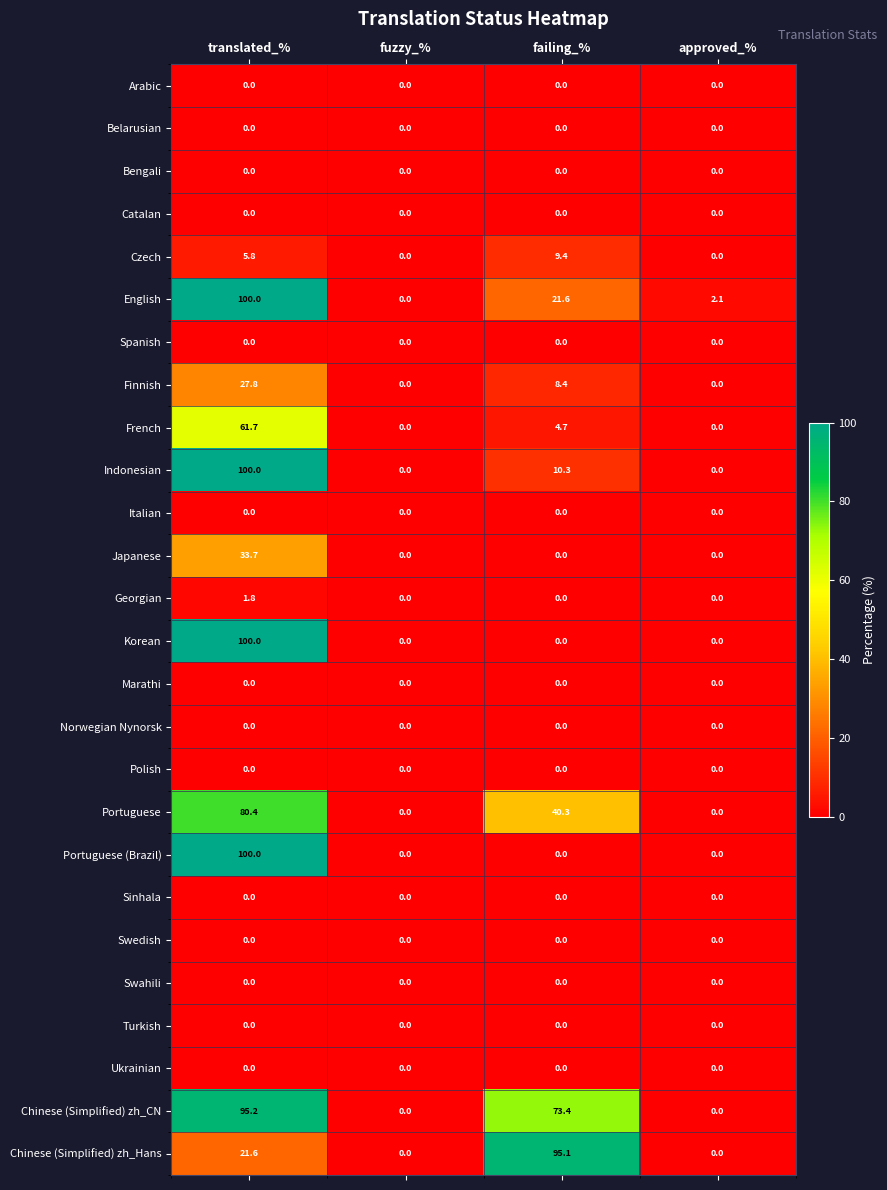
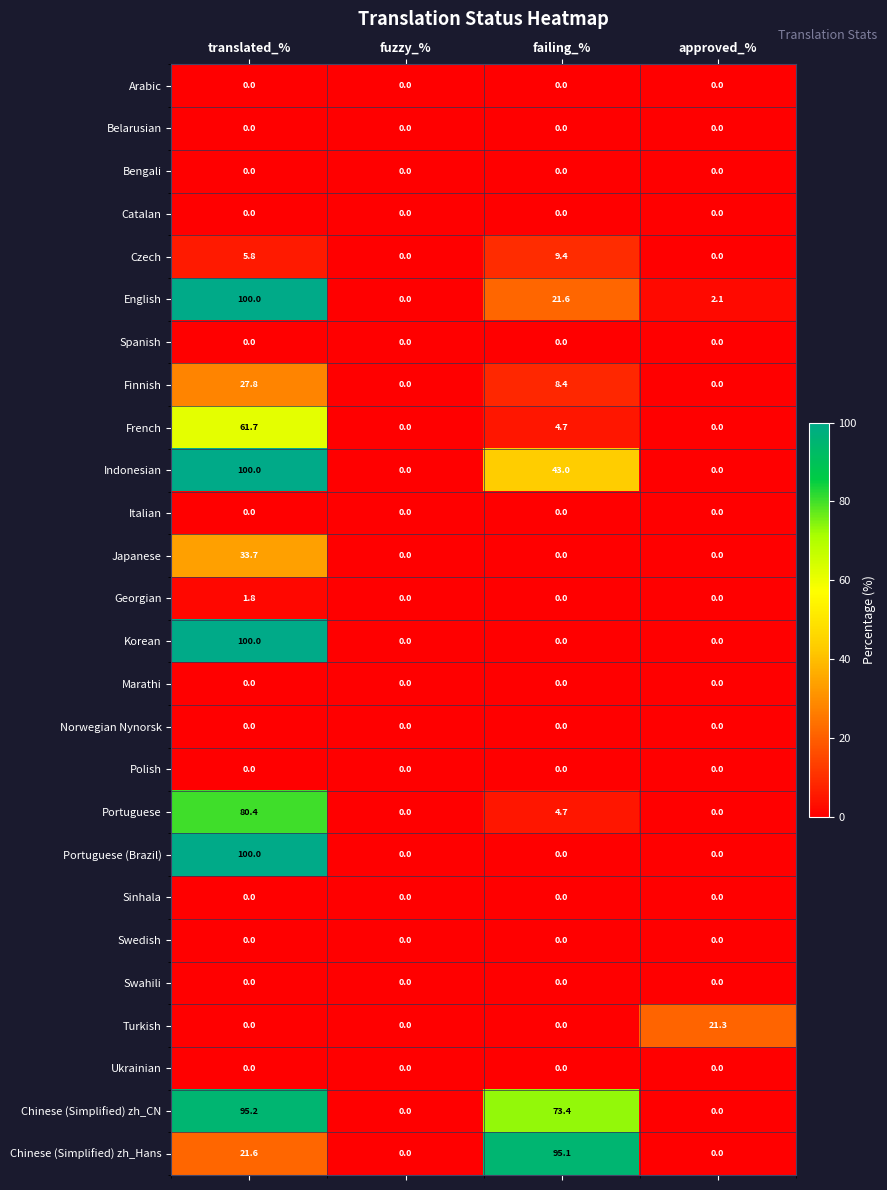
Indonesian, failing_%: 10.3 -> 43.0
Portuguese, failing_%: 40.3 -> 4.7
Turkish, approved_%: 0.0 -> 21.3
